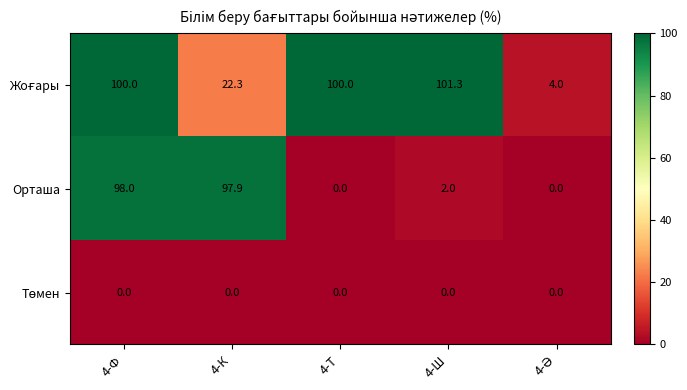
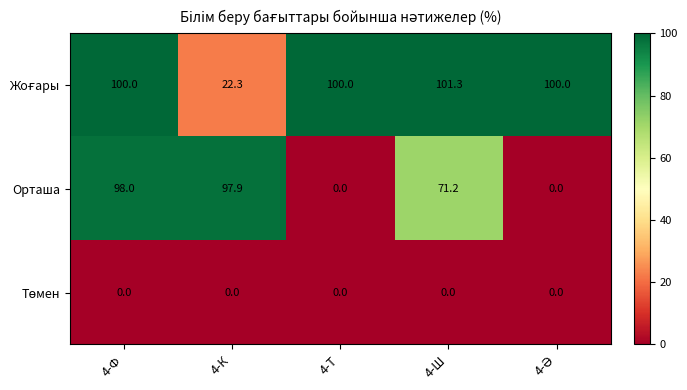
Жоғары, 4-Ә: 4.0 -> 100.0
Орташа, 4-Ш: 2.0 -> 71.2
